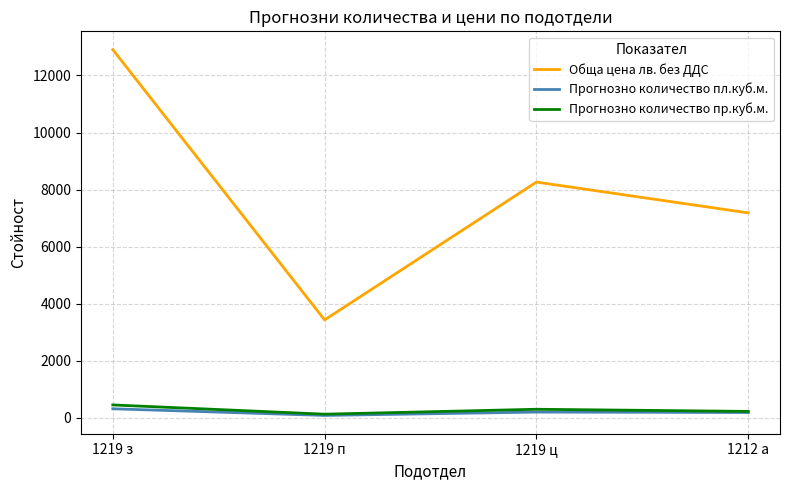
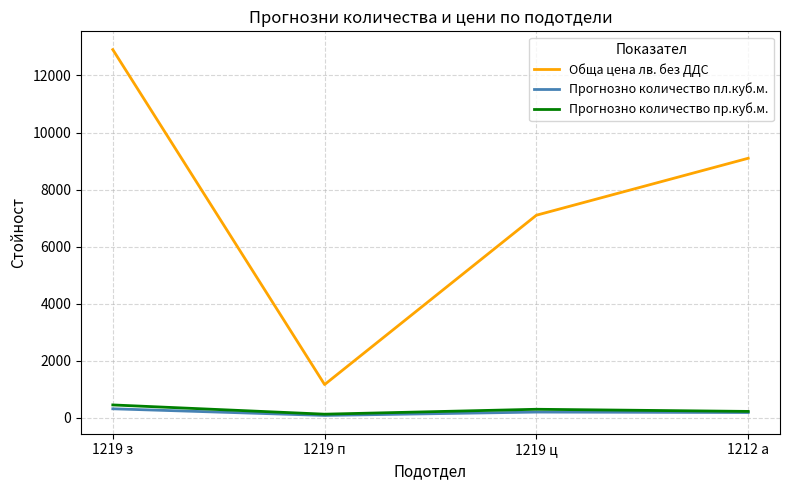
Обща цена лв. без ДДС, 1219 п: 3400 -> 1200
Обща цена лв. без ДДС, 1219 ц: 8300 -> 7100
Обща цена лв. без ДДС, 1212 а: 7200 -> 9100
